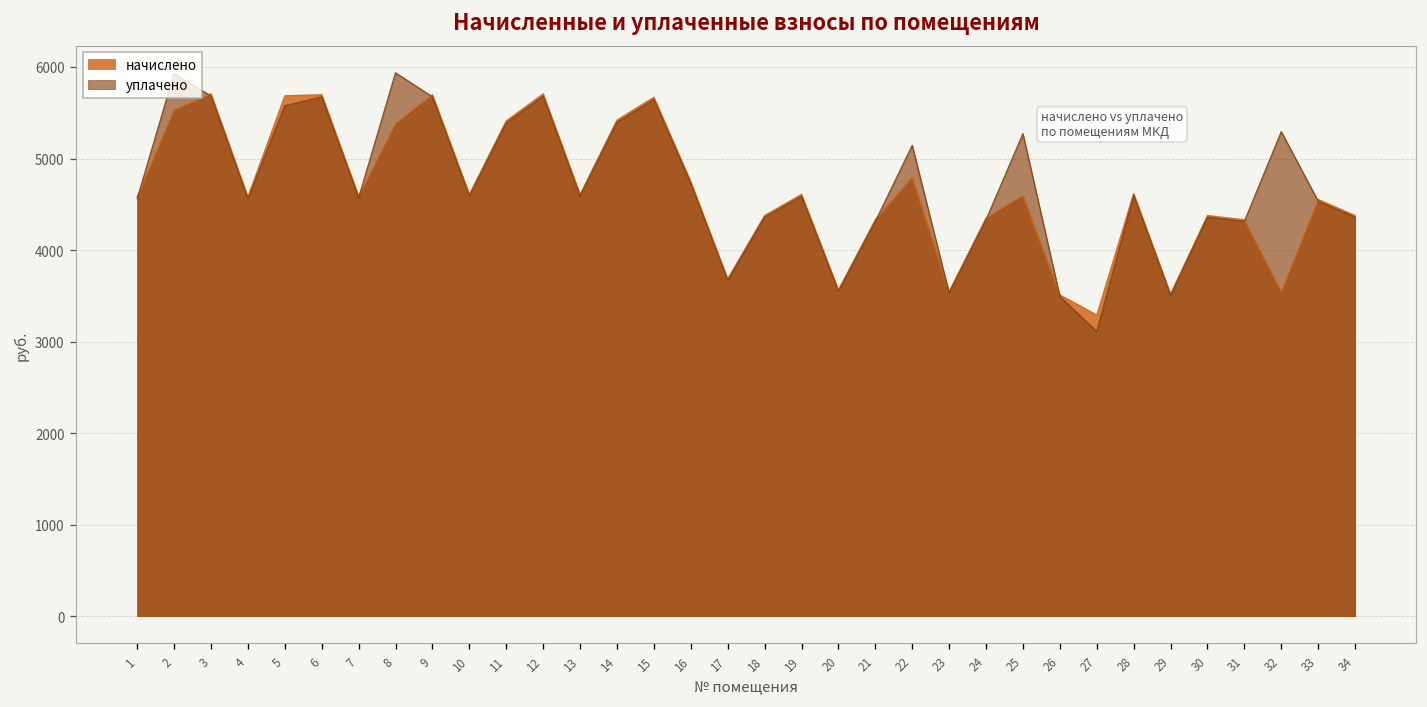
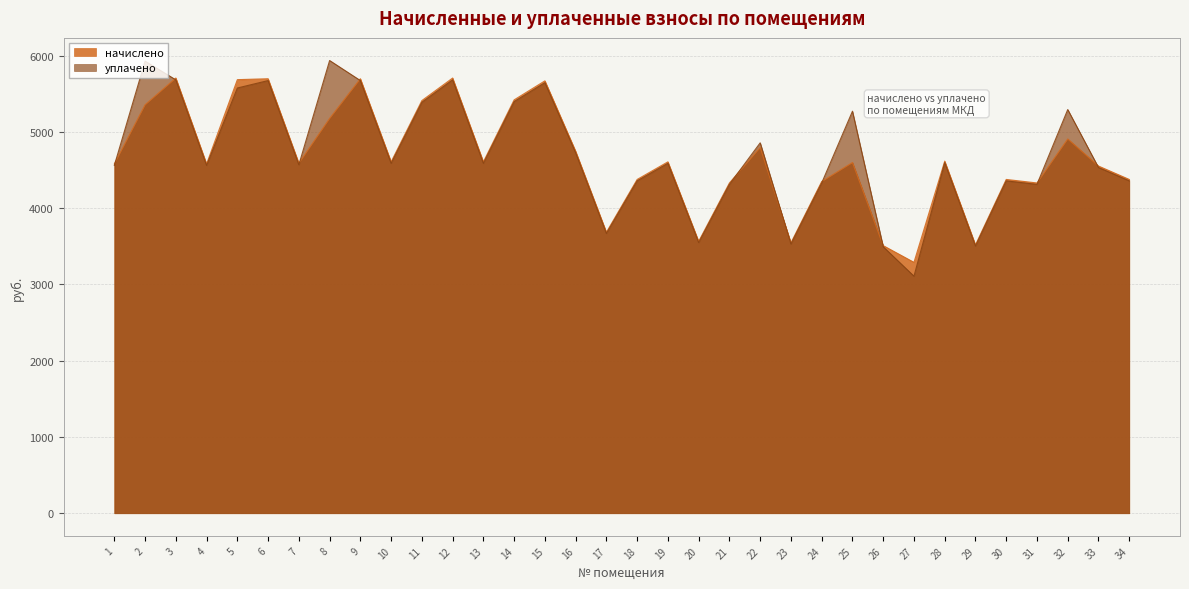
начислено, 2: 5500 -> 5400
начислено, 8: 5400 -> 5200
уплачено, 22: 5100 -> 4900
начислено, 32: 3500 -> 4900
